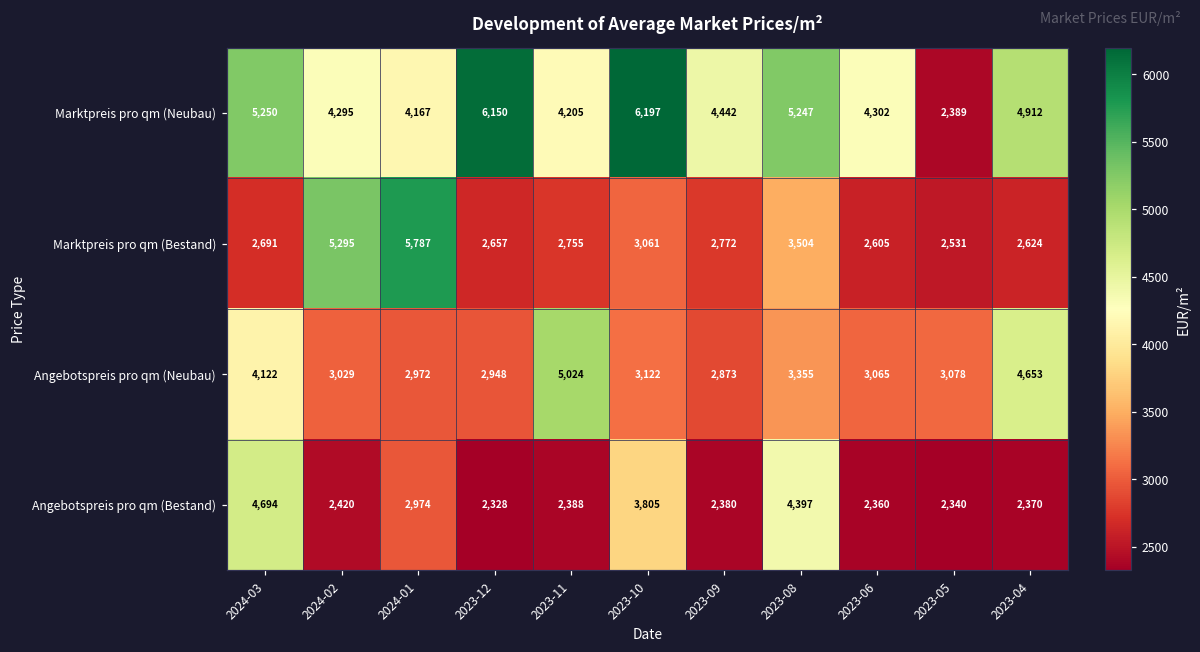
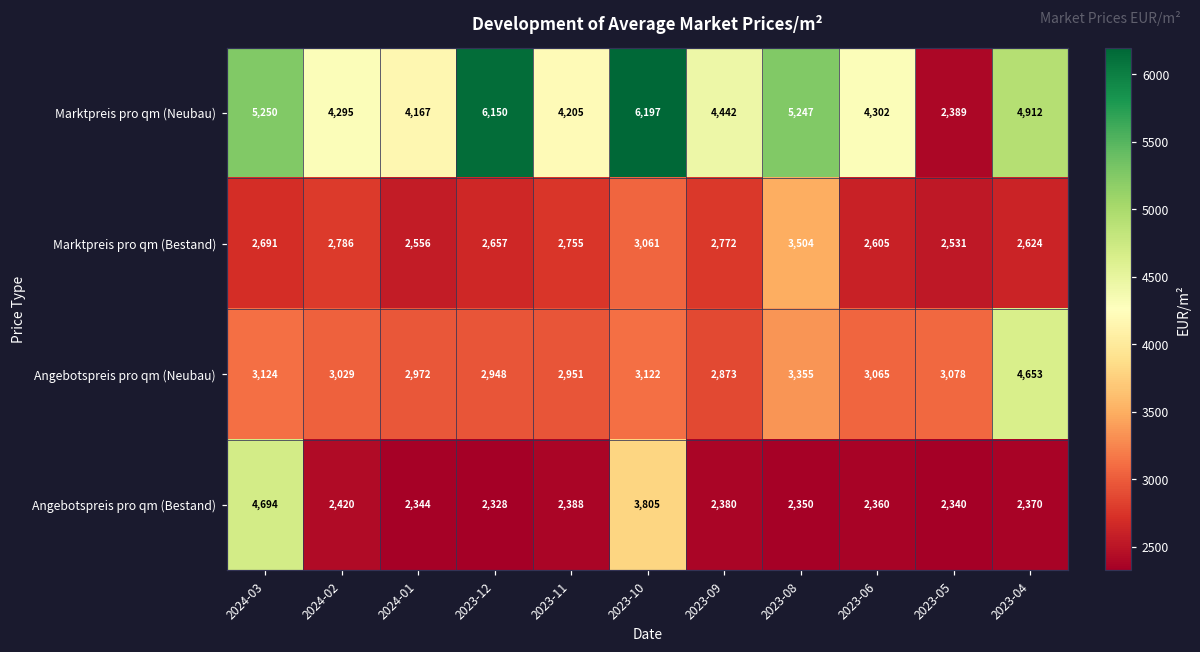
Marktpreis pro qm (Bestand), 2024-02: 5,295 -> 2,786
Marktpreis pro qm (Bestand), 2024-01: 5,787 -> 2,556
Angebotspreis pro qm (Neubau), 2024-03: 4,122 -> 3,124
Angebotspreis pro qm (Neubau), 2023-11: 5,024 -> 2,951
Angebotspreis pro qm (Bestand), 2024-01: 2,974 -> 2,344
Angebotspreis pro qm (Bestand), 2023-08: 4,397 -> 2,350
